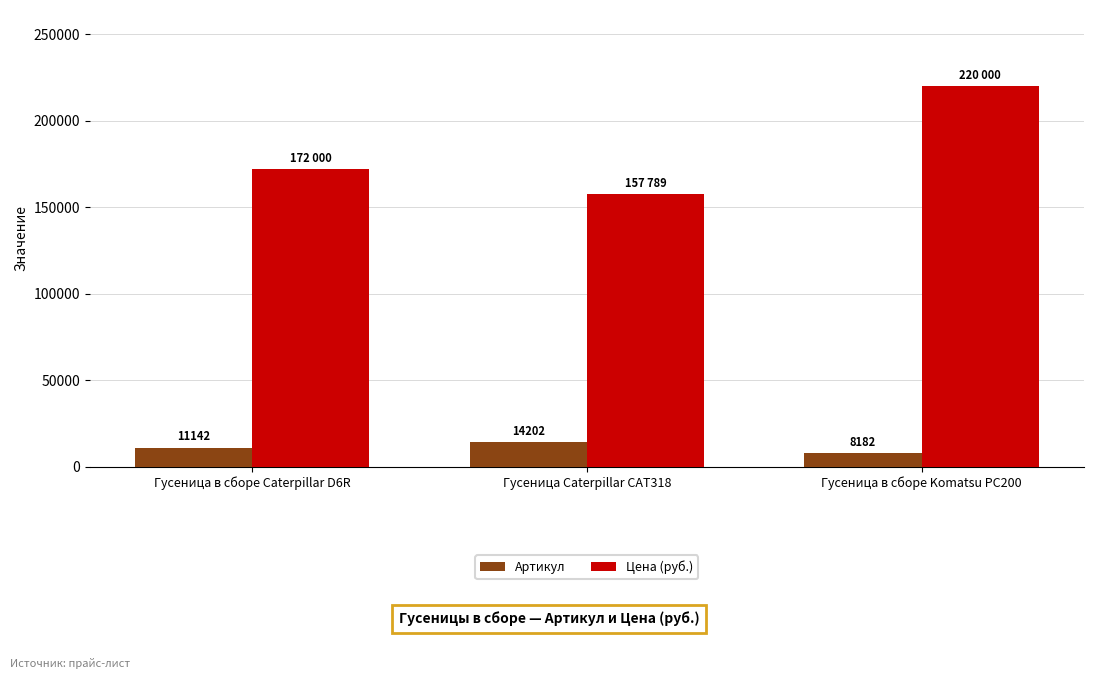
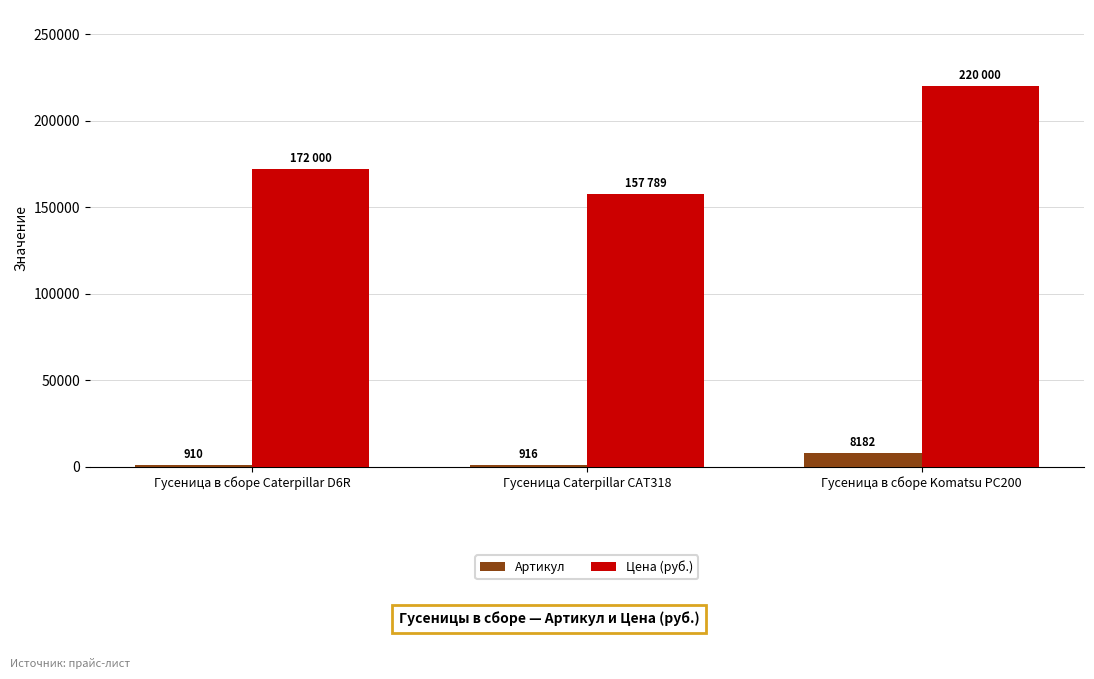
Артикул, Гусеница в сборе Caterpillar D6R: 11142 -> 910
Артикул, Гусеница Caterpillar CAT318: 14202 -> 916
